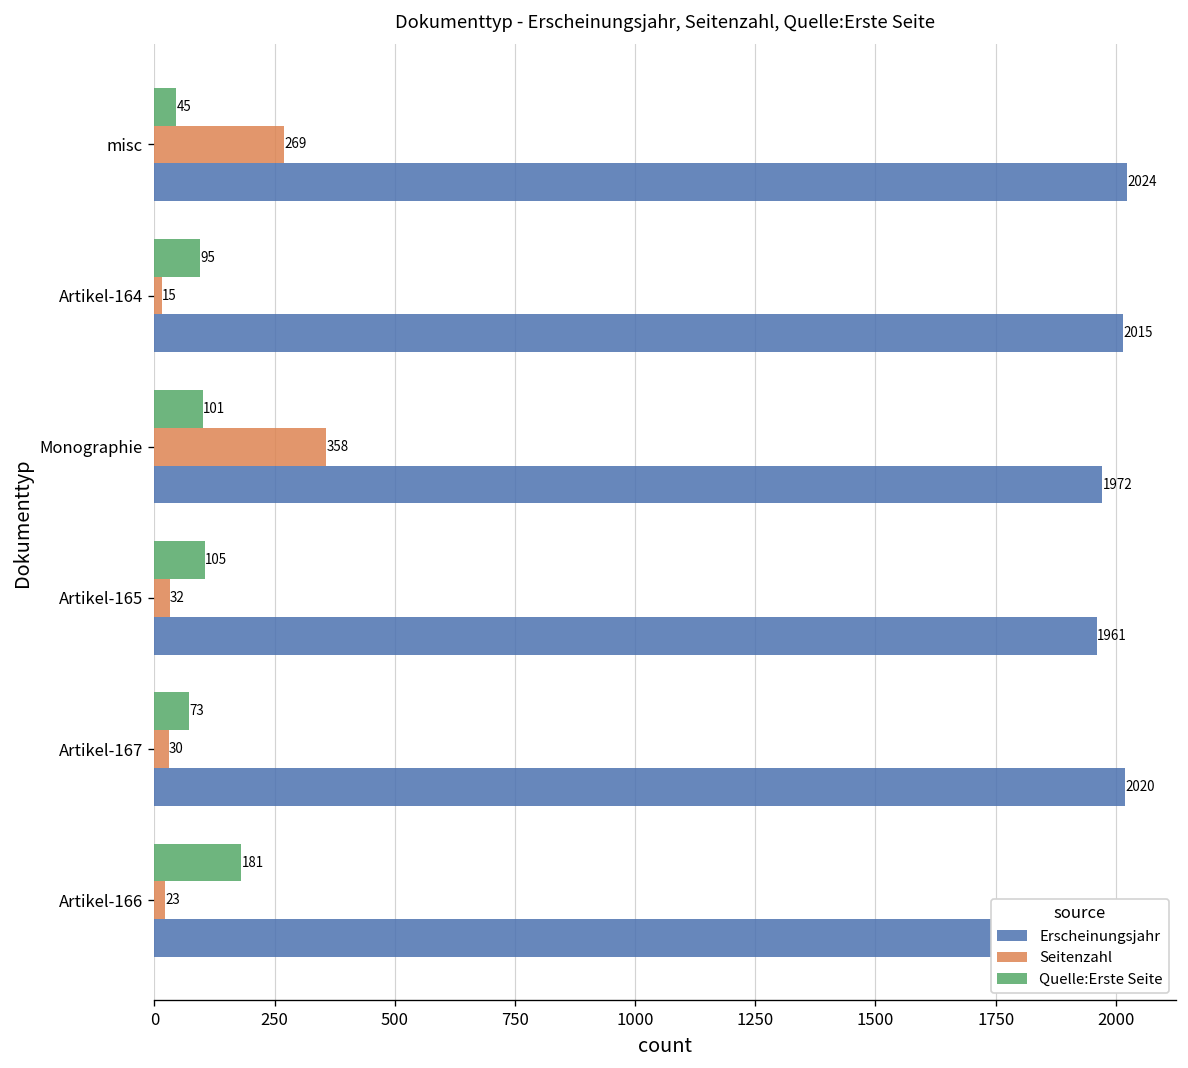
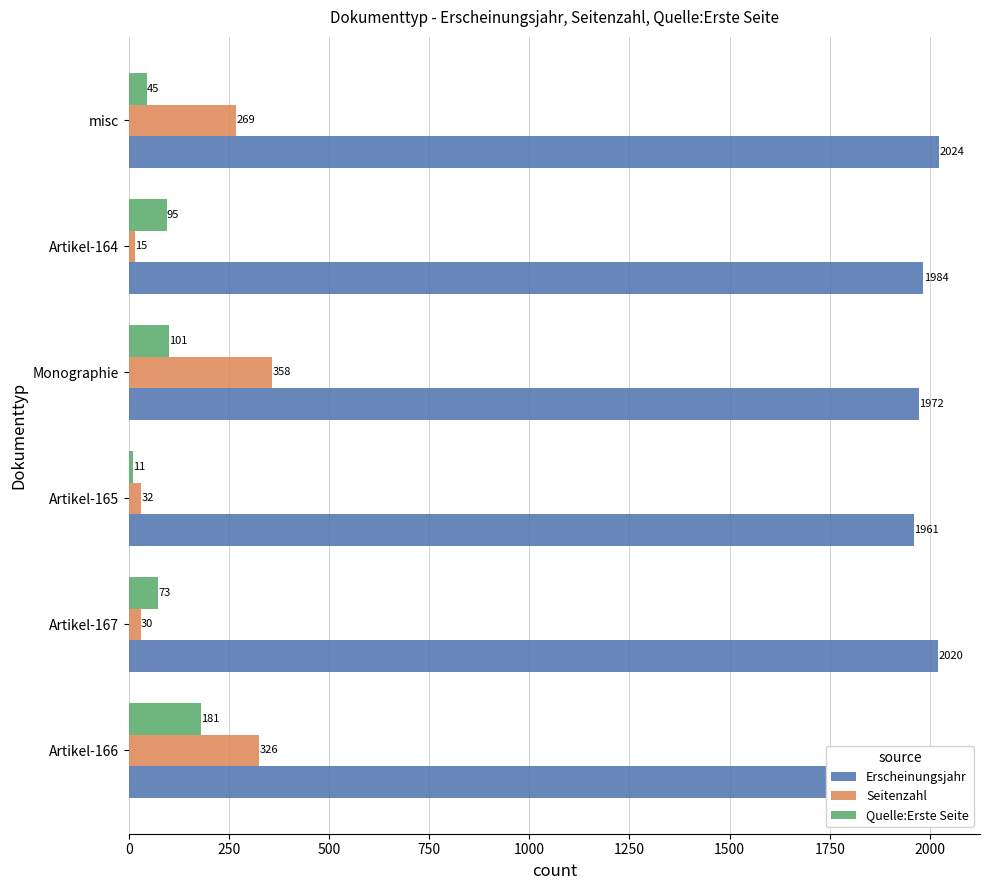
Erscheinungsjahr, Artikel-164: 2015 -> 1984
Quelle:Erste Seite, Artikel-165: 105 -> 11
Seitenzahl, Artikel-166: 23 -> 326
